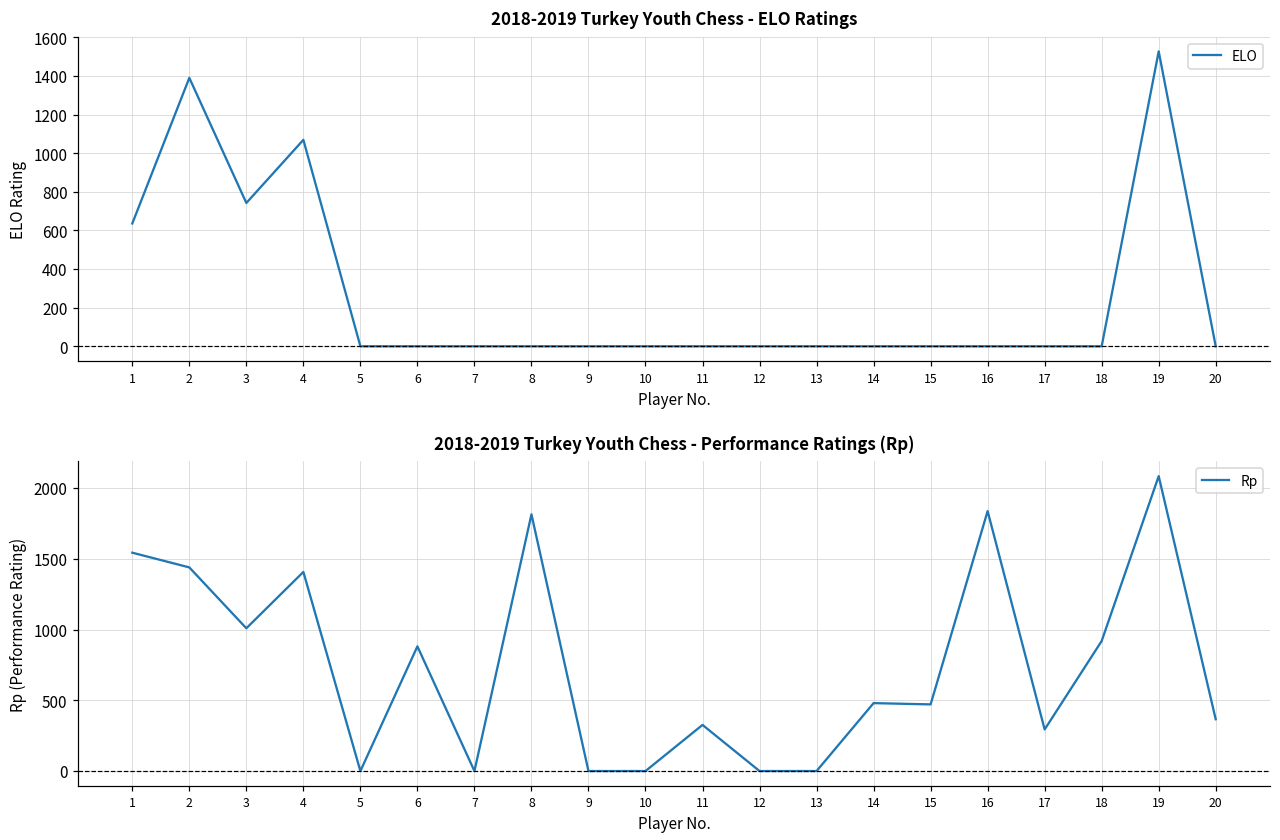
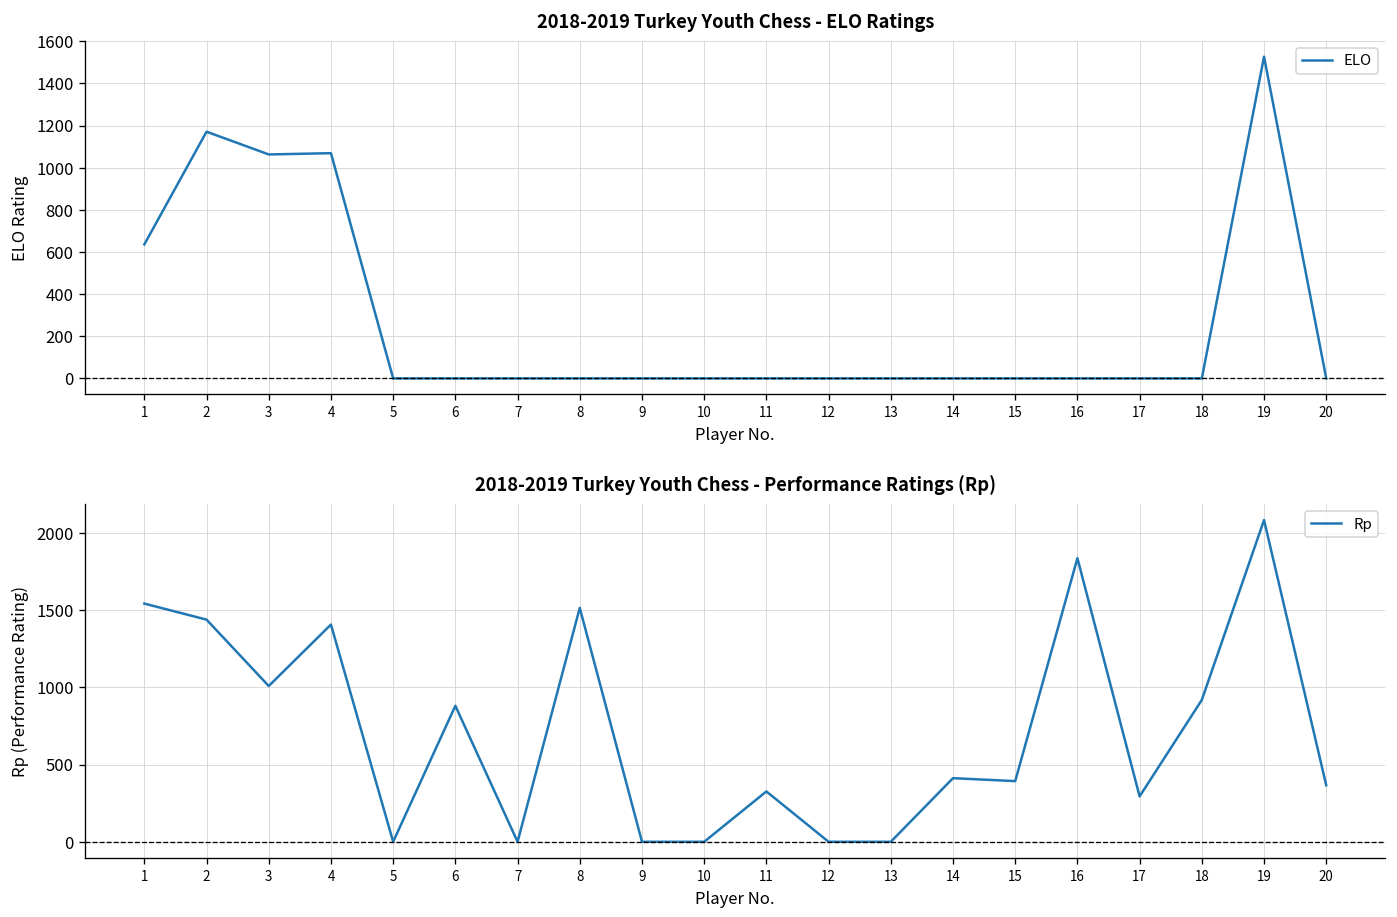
2018-2019 Turkey Youth Chess - ELO Ratings, 2: 1390 -> 1170
2018-2019 Turkey Youth Chess - ELO Ratings, 3: 740 -> 1060
2018-2019 Turkey Youth Chess - Performance Ratings (Rp), 8: 1810 -> 1520
2018-2019 Turkey Youth Chess - Performance Ratings (Rp), 14: 480 -> 410
2018-2019 Turkey Youth Chess - Performance Ratings (Rp), 15: 470 -> 390
